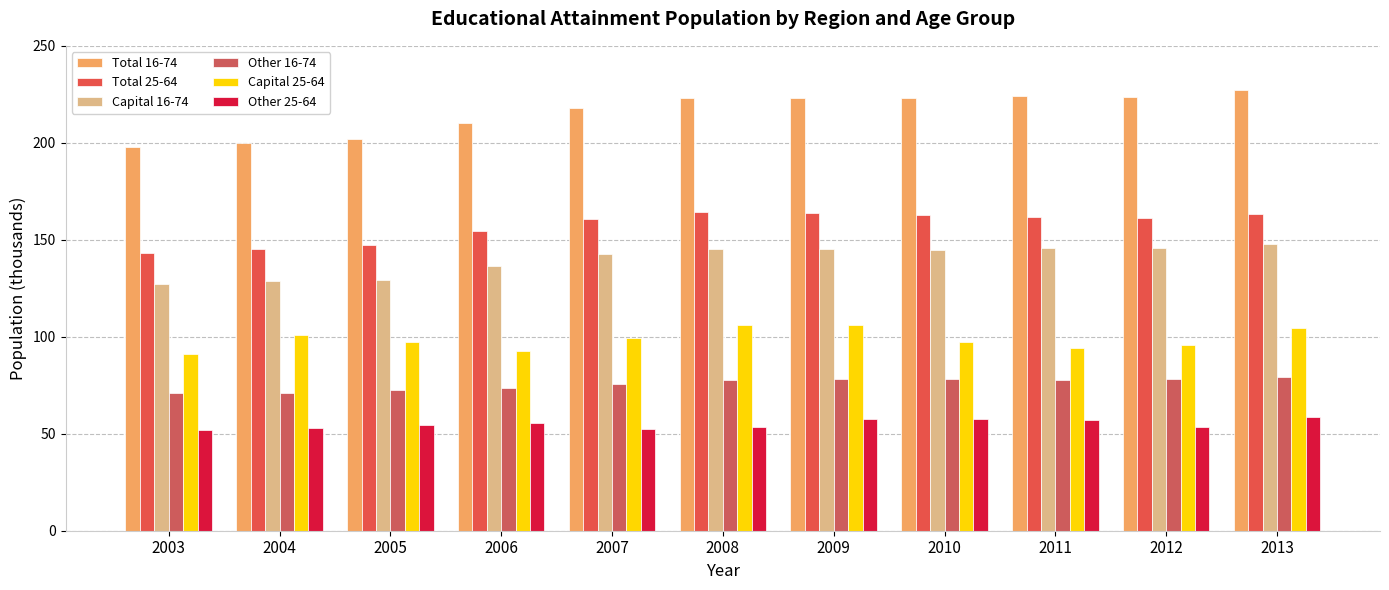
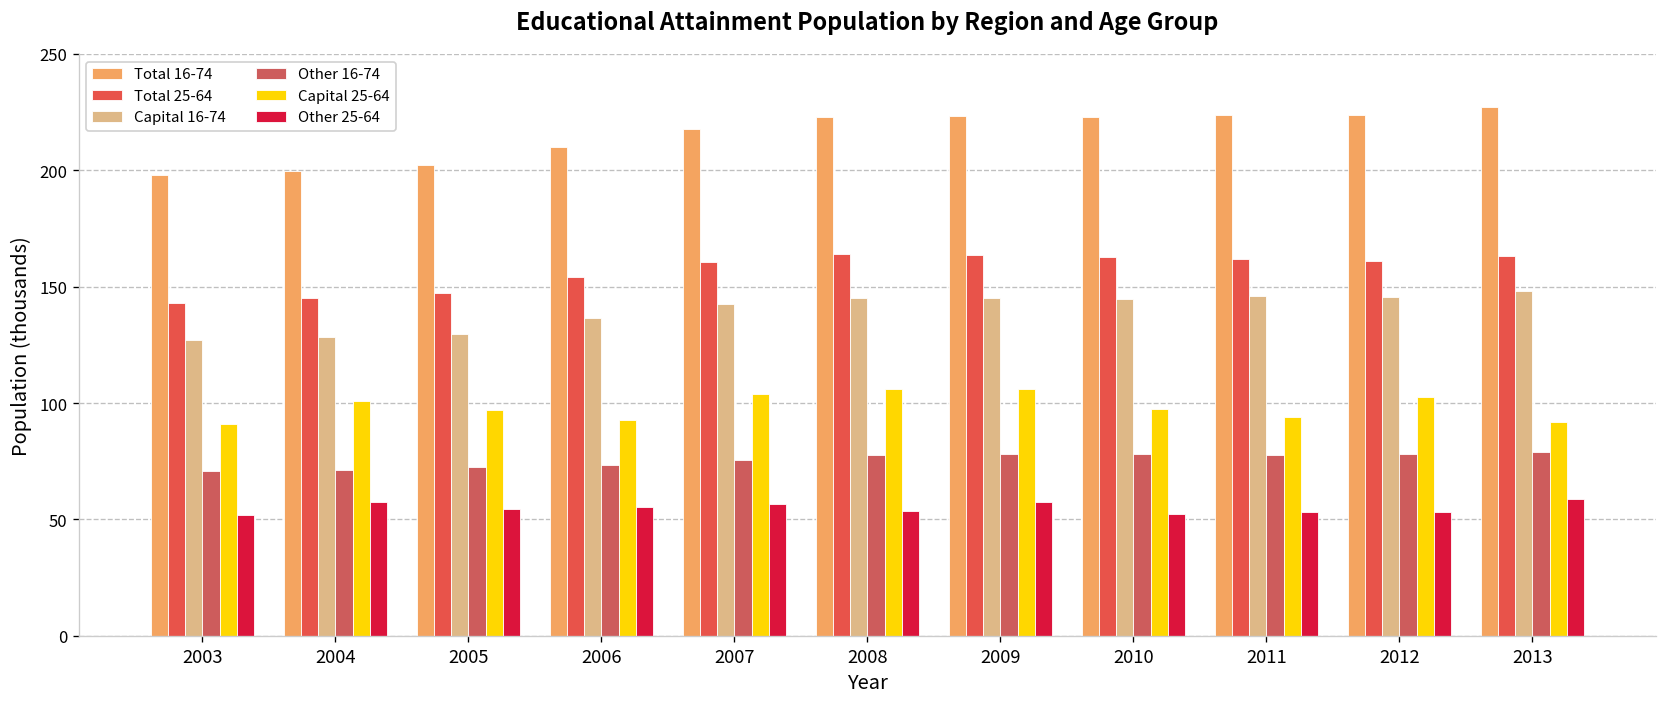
Other 25-64, 2004: 53 -> 57
Capital 25-64, 2007: 99 -> 104
Other 25-64, 2007: 53 -> 57
Other 25-64, 2010: 57 -> 52
Other 25-64, 2011: 57 -> 53
Capital 25-64, 2012: 96 -> 103
Capital 25-64, 2013: 105 -> 92
